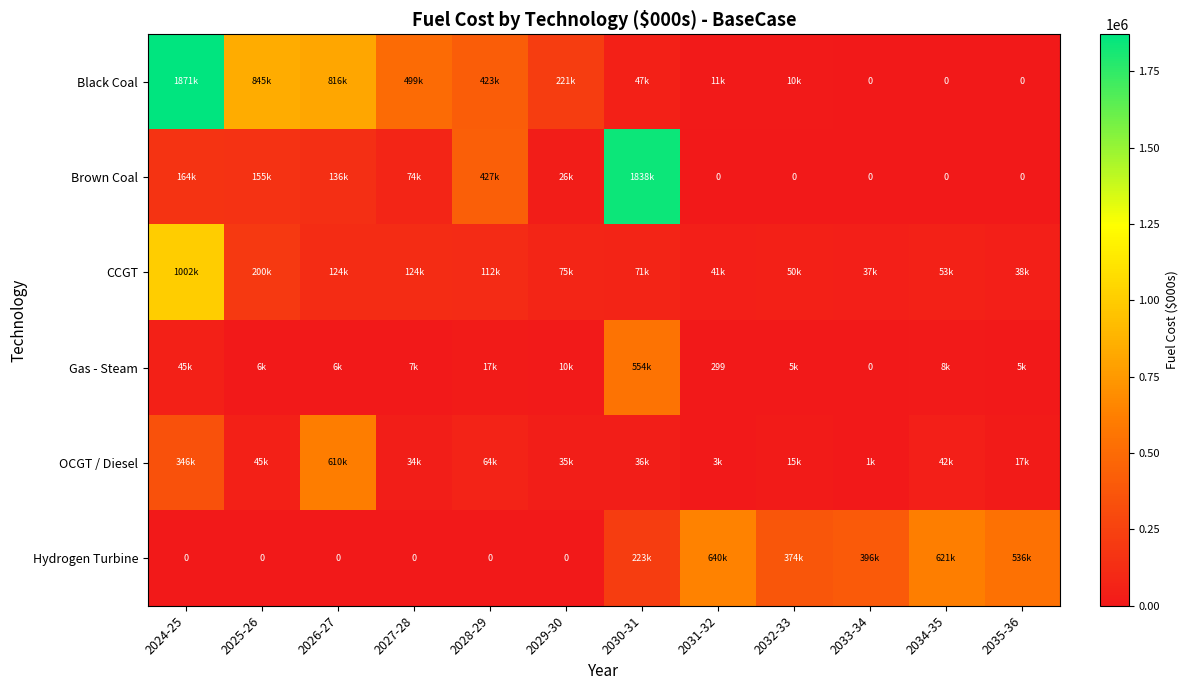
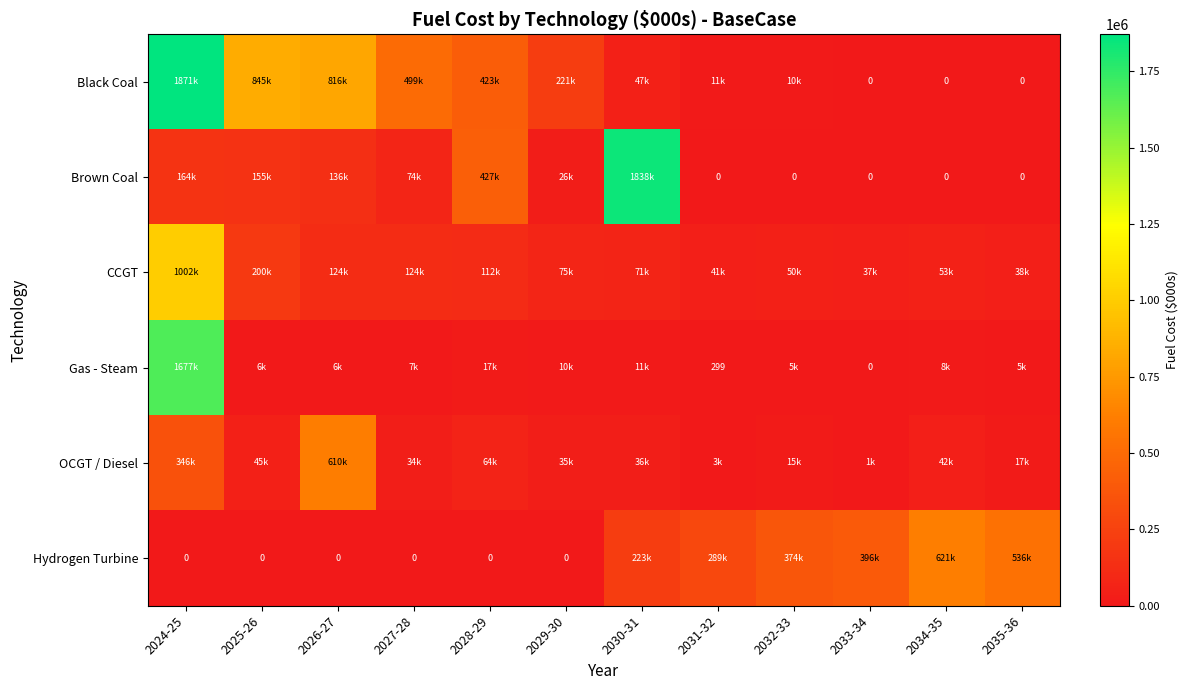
Gas - Steam, 2024-25: 45k -> 1677k
Gas - Steam, 2030-31: 554k -> 11k
Hydrogen Turbine, 2031-32: 640k -> 289k
